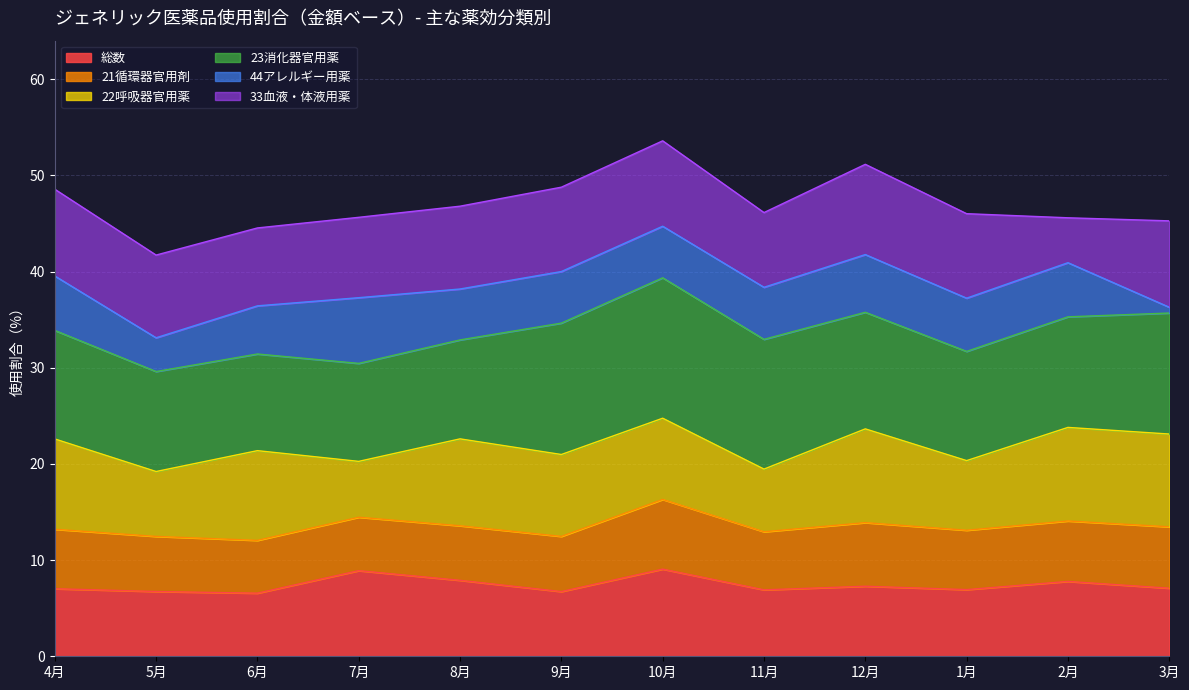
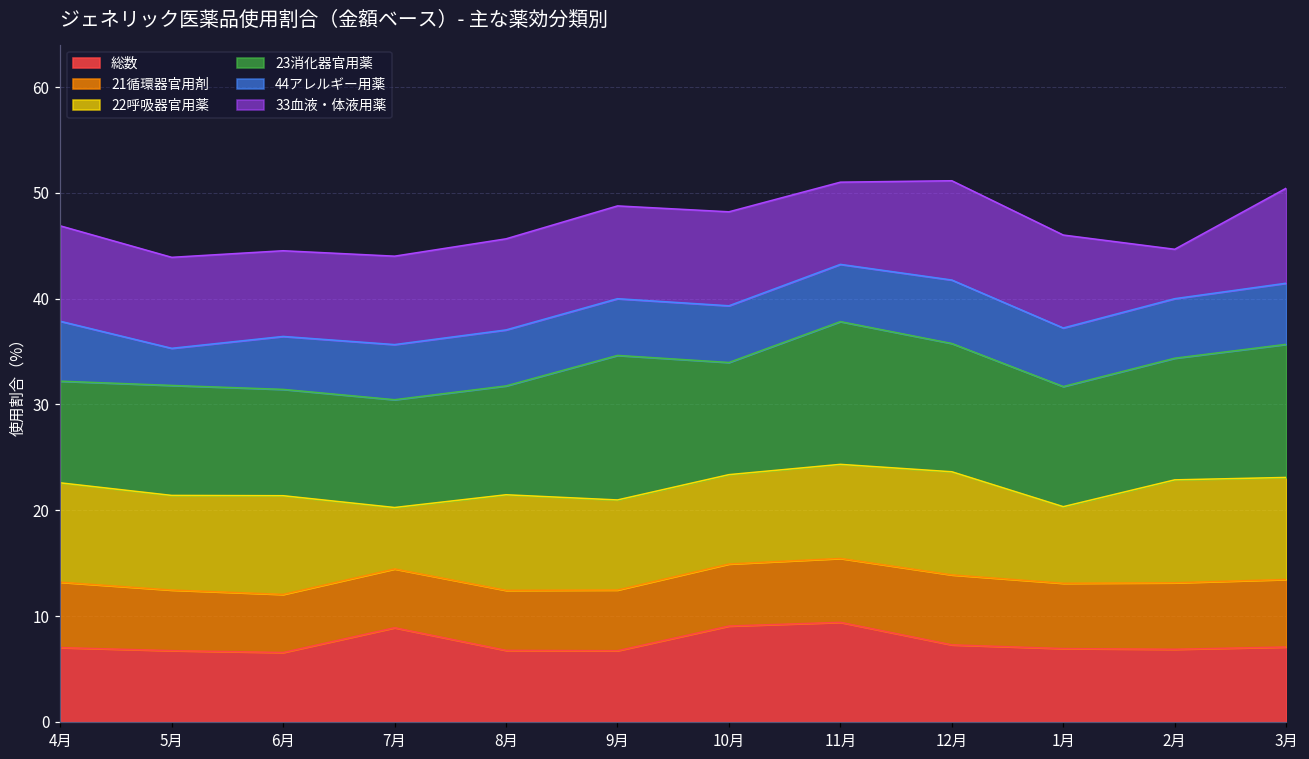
23消化器官用薬, 4月: 11 -> 10
22呼吸器官用薬, 5月: 7 -> 9
44アレルギー用薬, 7月: 7 -> 5
総数, 8月: 8 -> 7
21循環器官用剤, 10月: 7 -> 6
23消化器官用薬, 10月: 15 -> 11
総数, 11月: 7 -> 9
22呼吸器官用薬, 11月: 7 -> 9
総数, 2月: 8 -> 7
44アレルギー用薬, 3月: 1 -> 6
